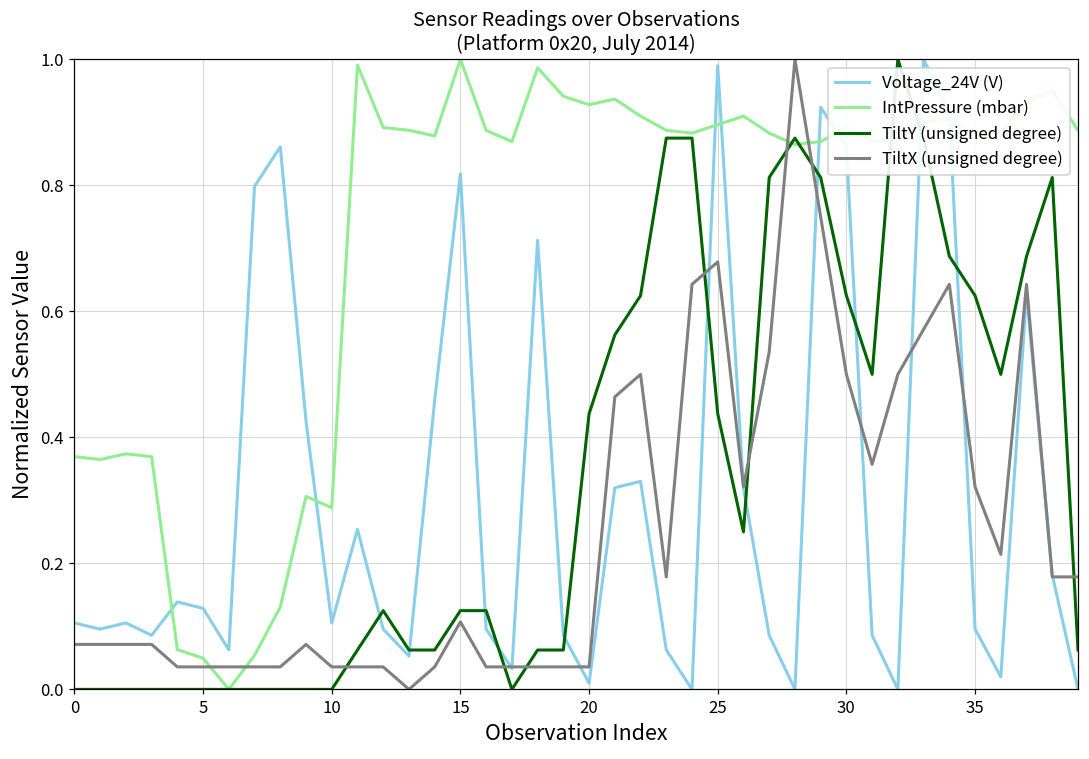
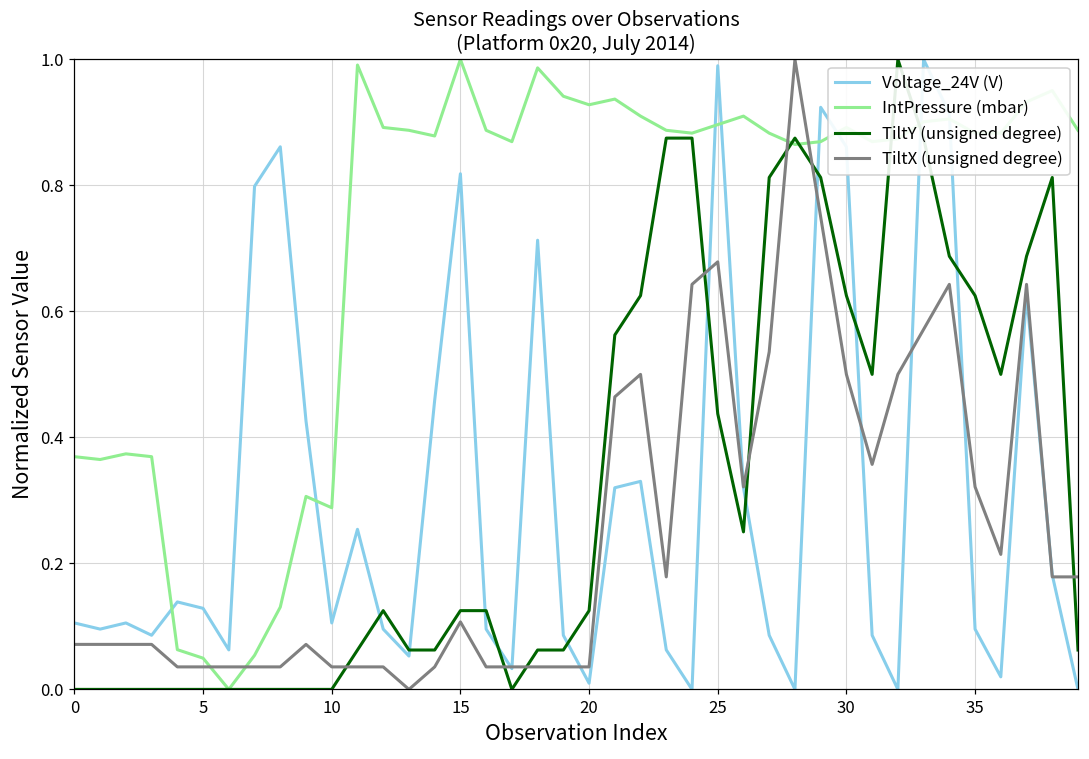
TiltY (unsigned degree), 20: 0.44 -> 0.13
